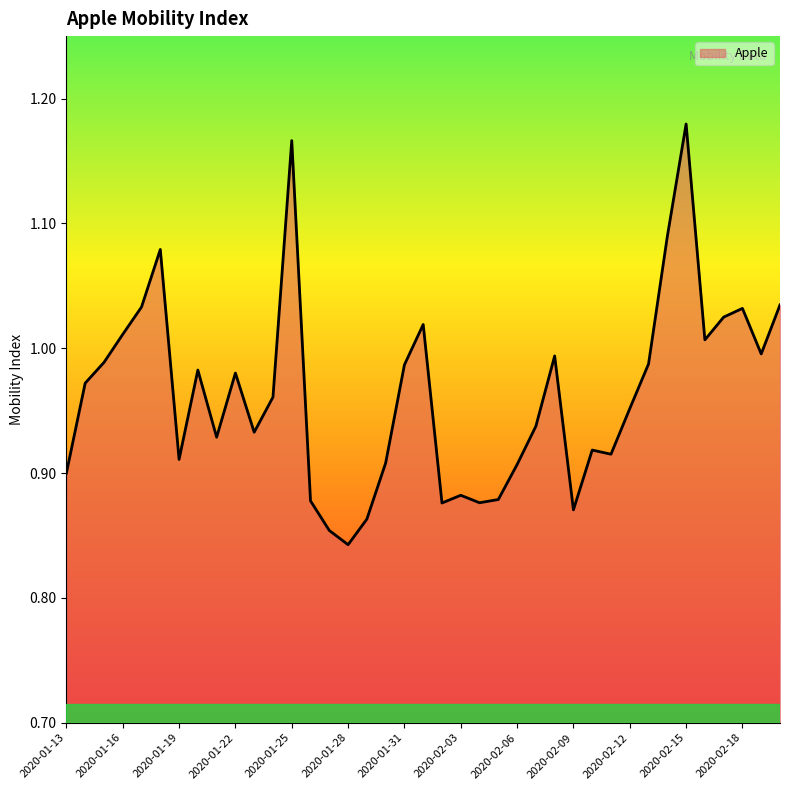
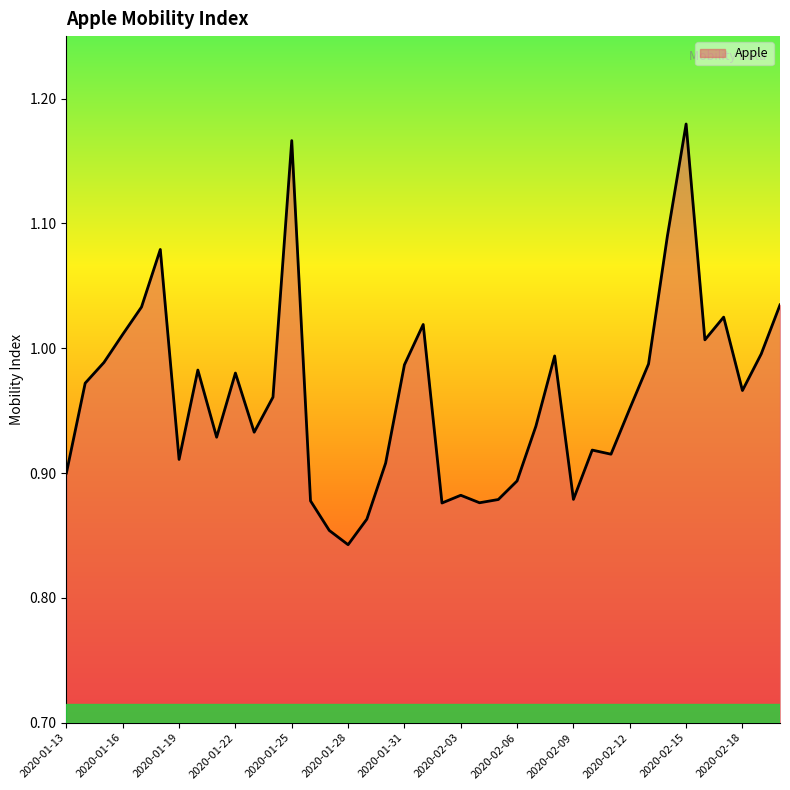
2020-02-06: 0.907 -> 0.894
2020-02-09: 0.871 -> 0.879
2020-02-18: 1.032 -> 0.966
